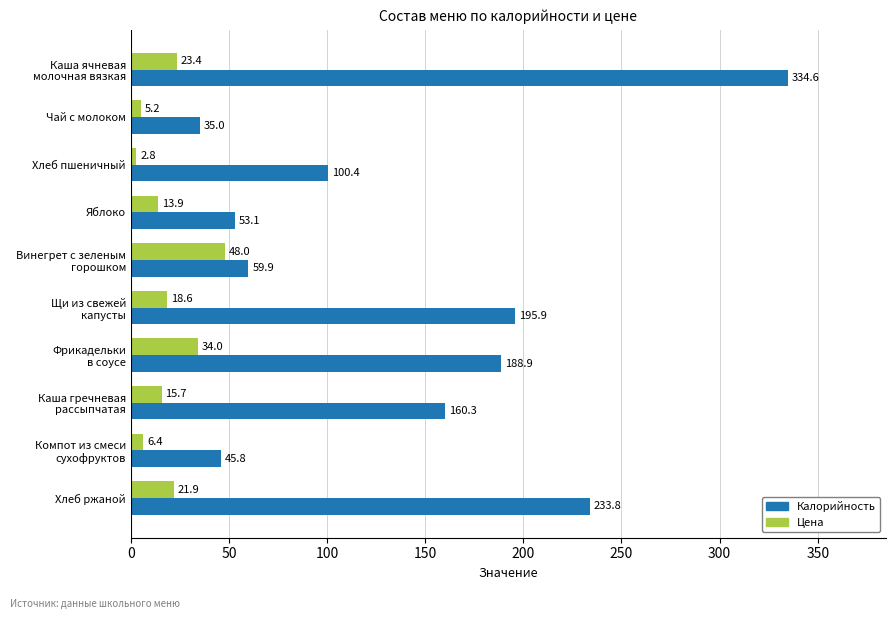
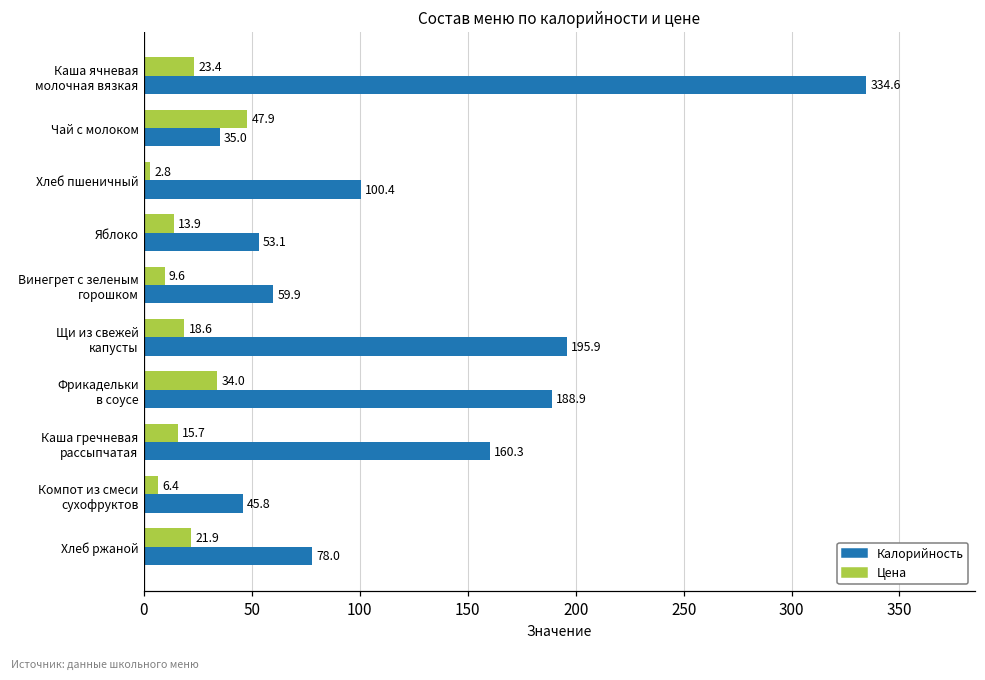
Цена, Чай с молоком: 5.2 -> 47.9
Цена, Винегрет с зеленым горошком: 48.0 -> 9.6
Калорийность, Хлеб ржаной: 233.8 -> 78.0
